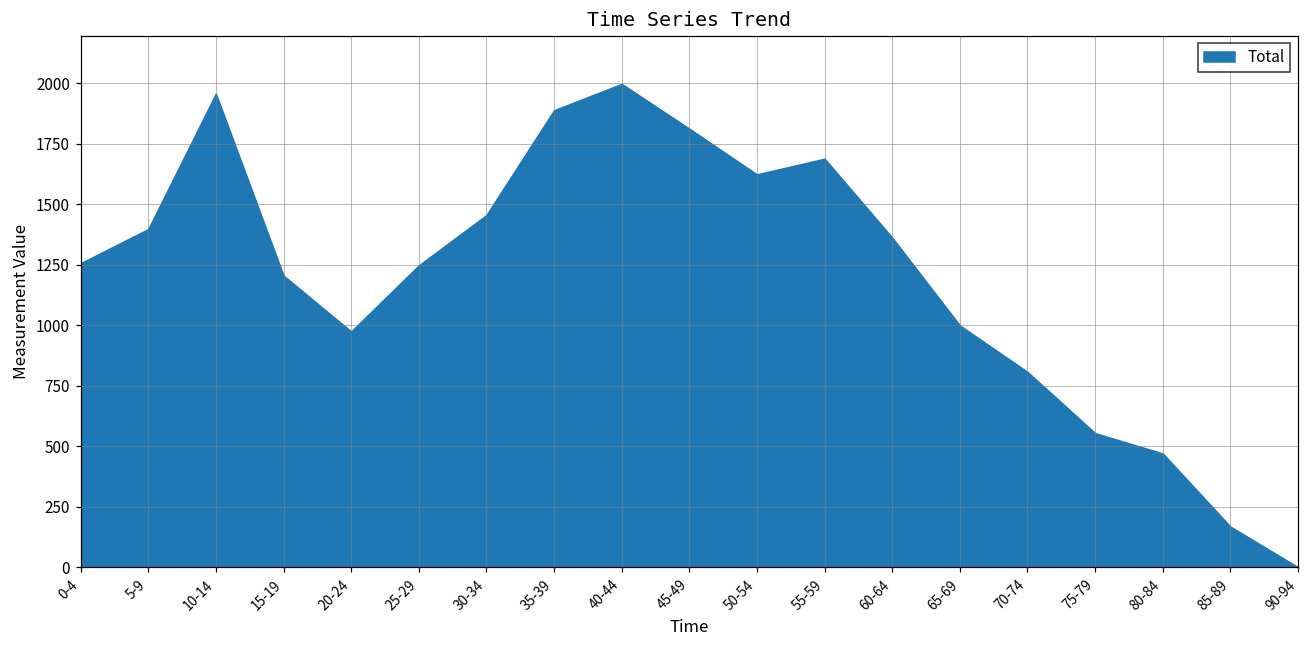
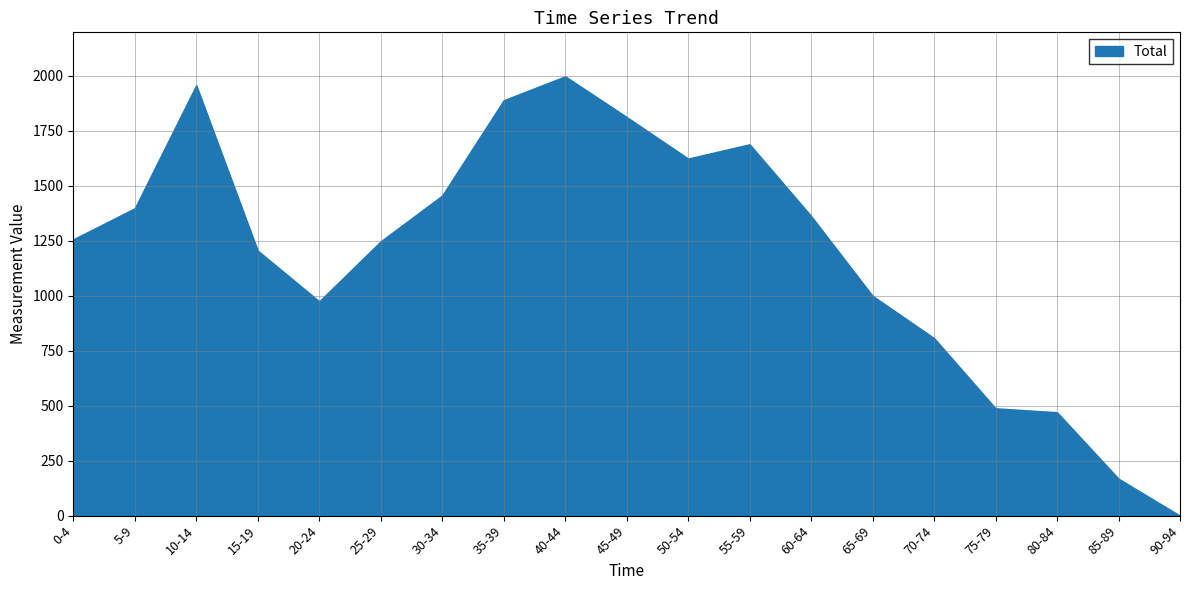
75-79: 550 -> 490
